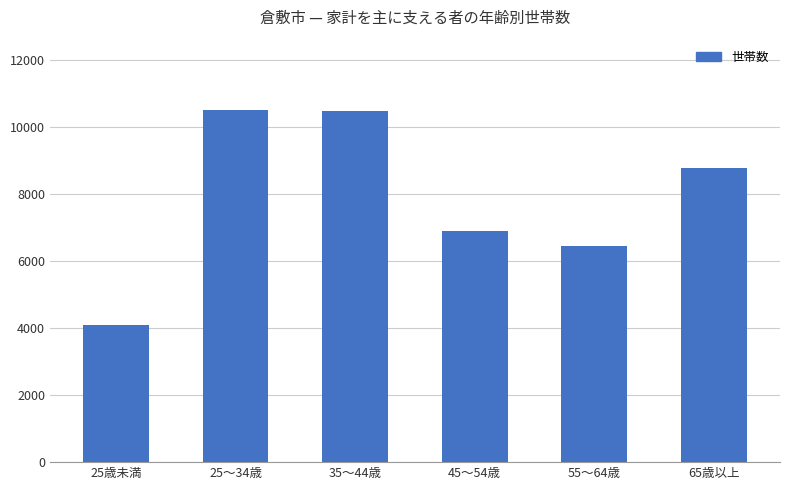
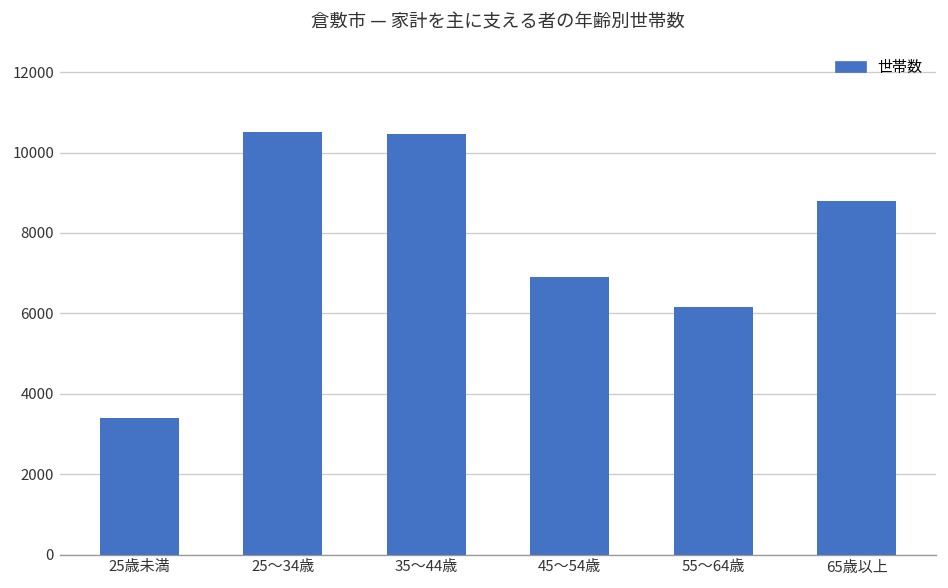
25歳未満: 4100 -> 3400
55～64歳: 6400 -> 6200
